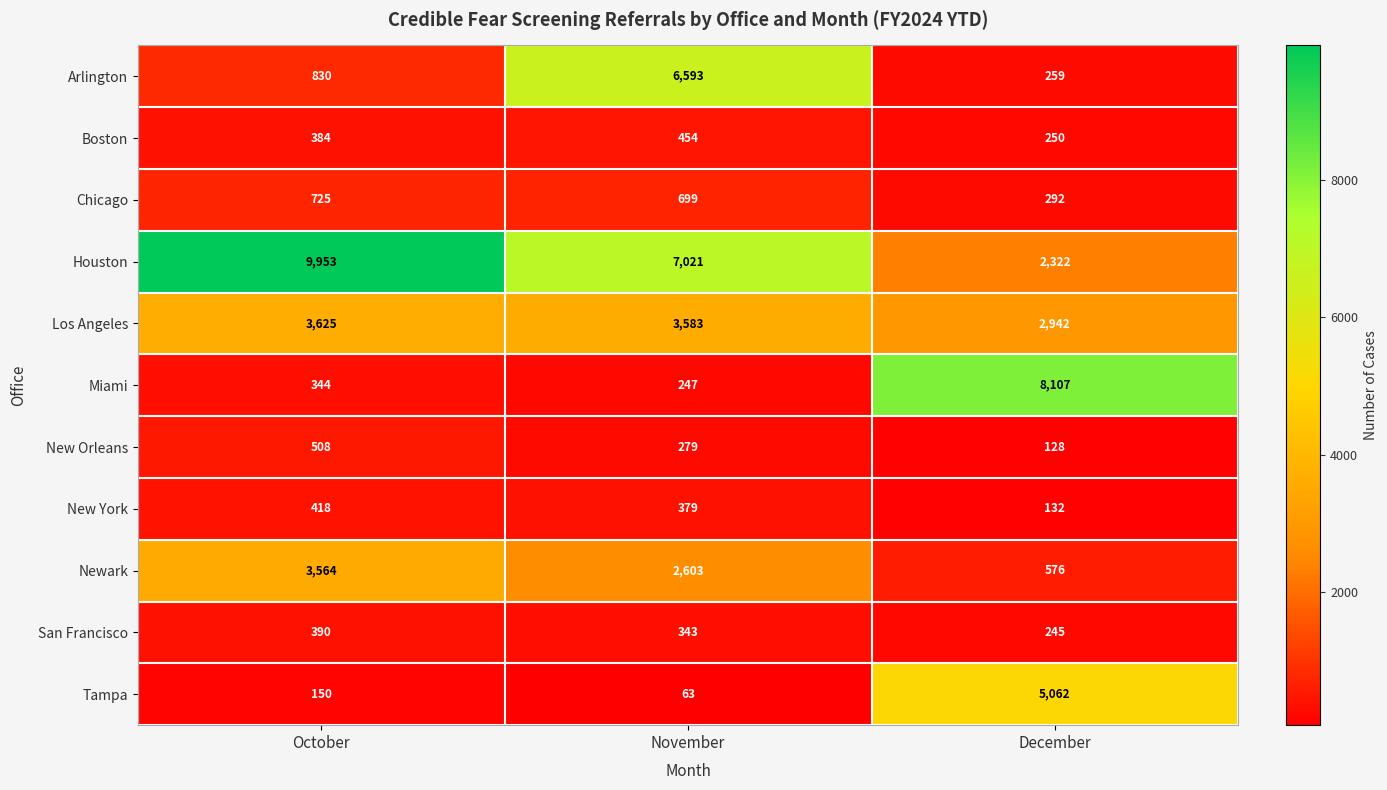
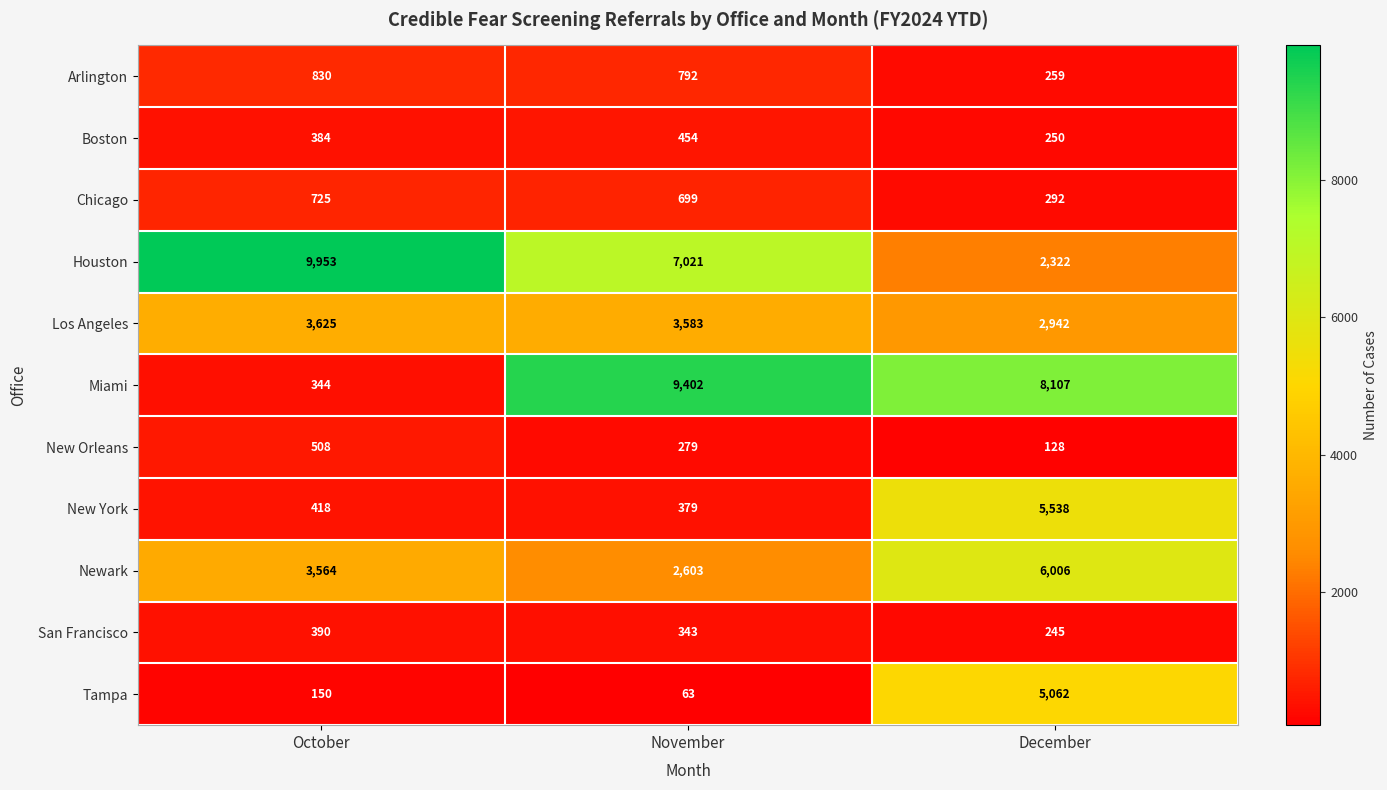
Arlington, November: 6,593 -> 792
Miami, November: 247 -> 9,402
New York, December: 132 -> 5,538
Newark, December: 576 -> 6,006
